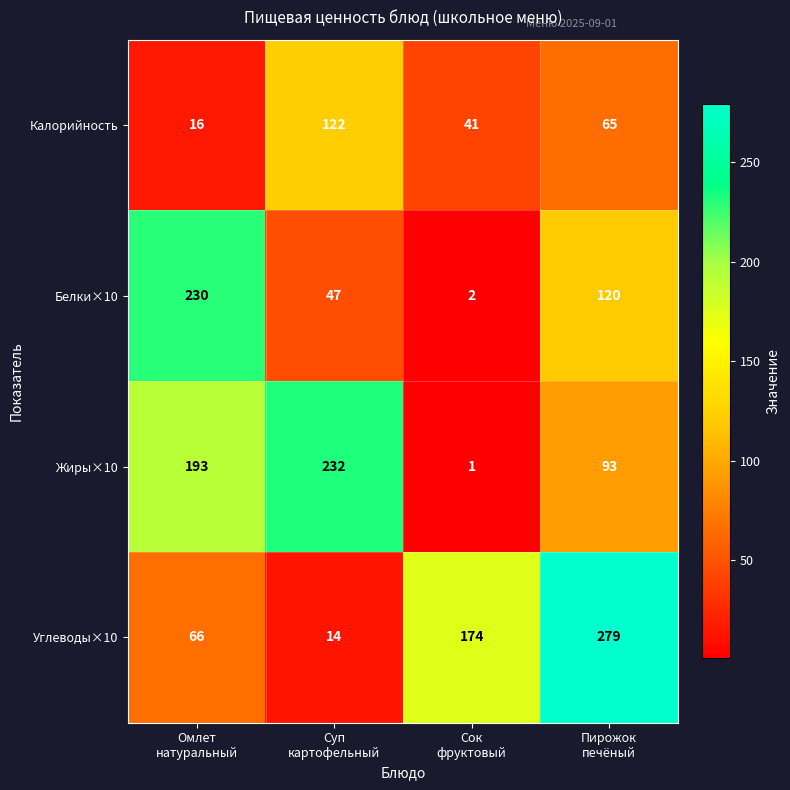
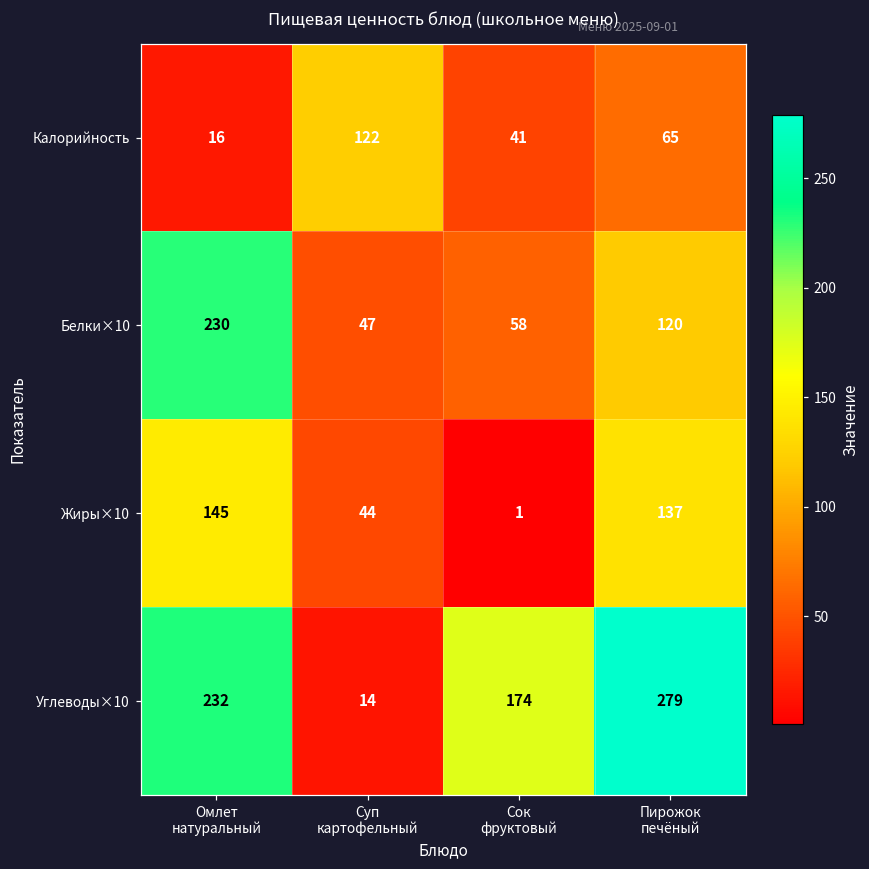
Белки×10, Сок фруктовый: 2 -> 58
Жиры×10, Омлет натуральный: 193 -> 145
Жиры×10, Суп картофельный: 232 -> 44
Жиры×10, Пирожок печёный: 93 -> 137
Углеводы×10, Омлет натуральный: 66 -> 232
